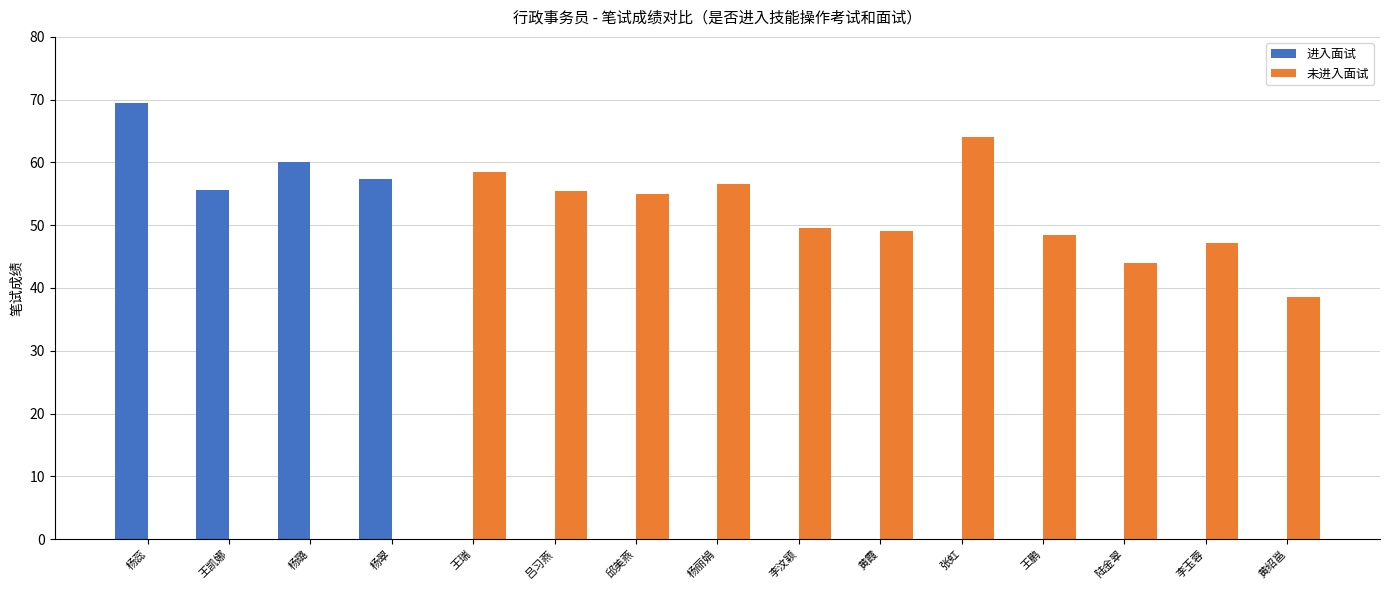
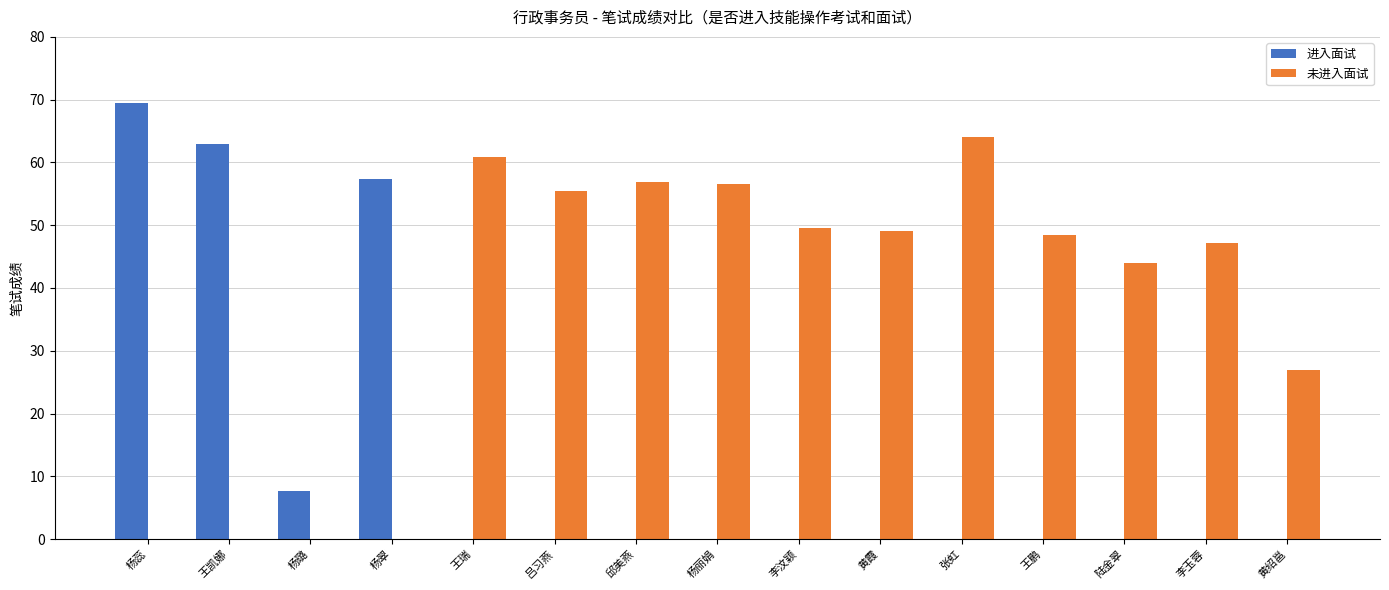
进入面试, 王凯娜: 56 -> 63
进入面试, 杨璐: 60 -> 8
未进入面试, 王瑞: 59 -> 61
未进入面试, 邱美燕: 55 -> 57
未进入面试, 黄绍邕: 39 -> 27
